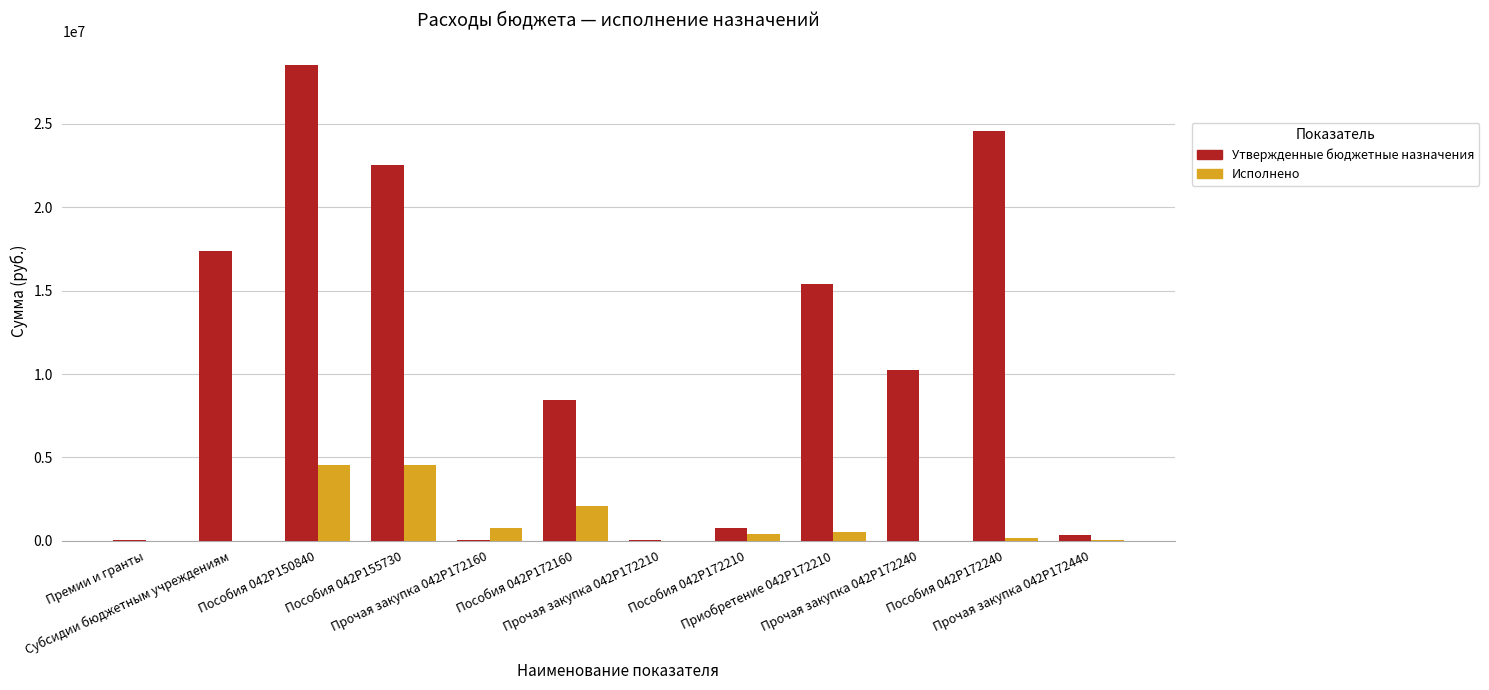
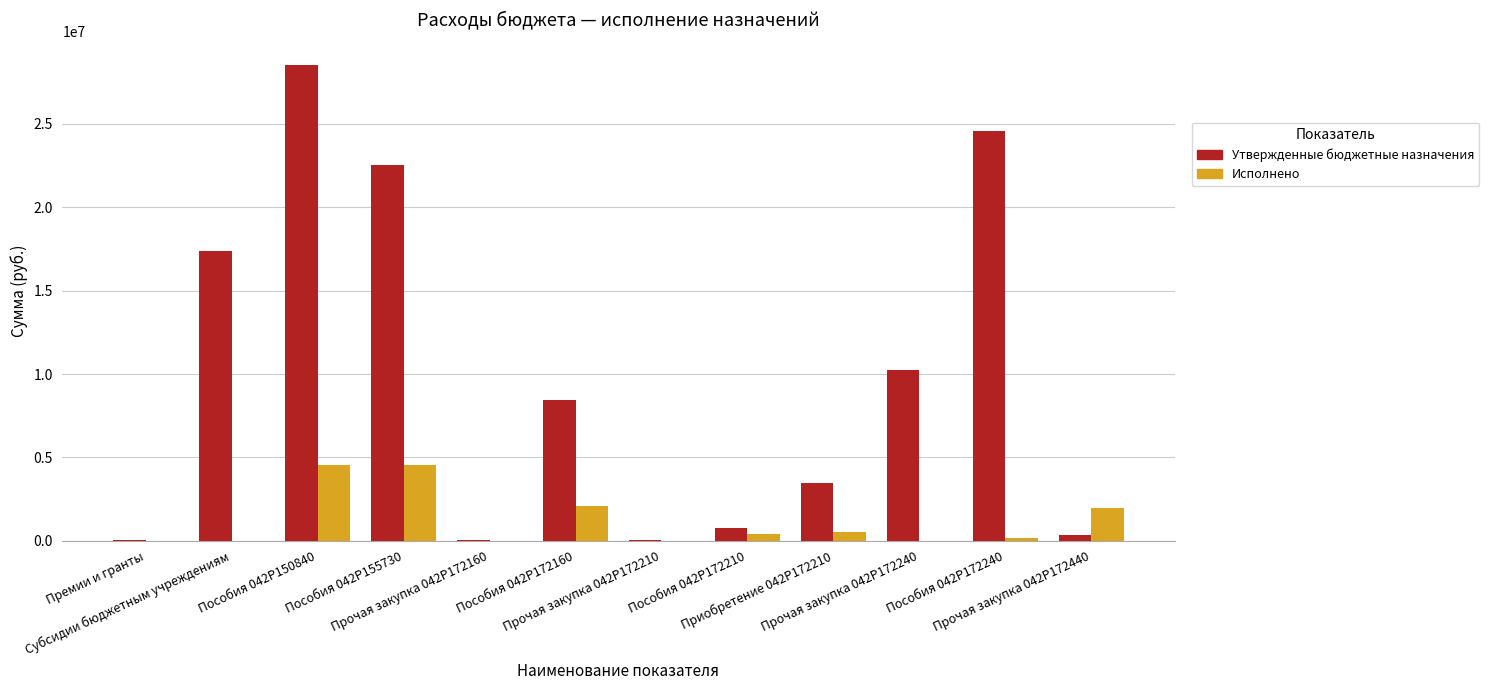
Исполнено, Прочая закупка 042P172160: 700000 -> 0
Утвержденные бюджетные назначения, Приобретение 042P172210: 15400000 -> 3500000
Исполнено, Прочая закупка 042P172440: 0 -> 2000000
